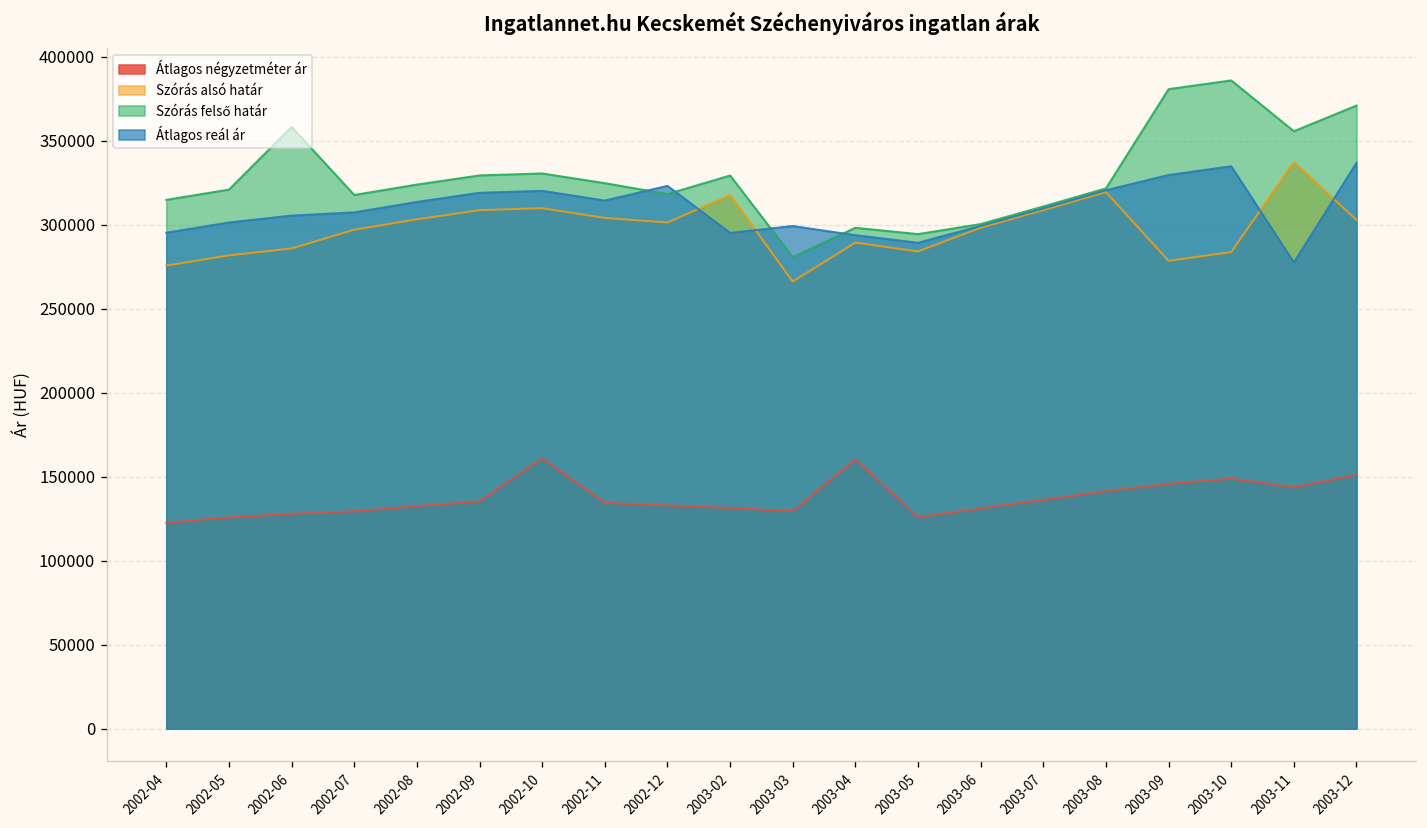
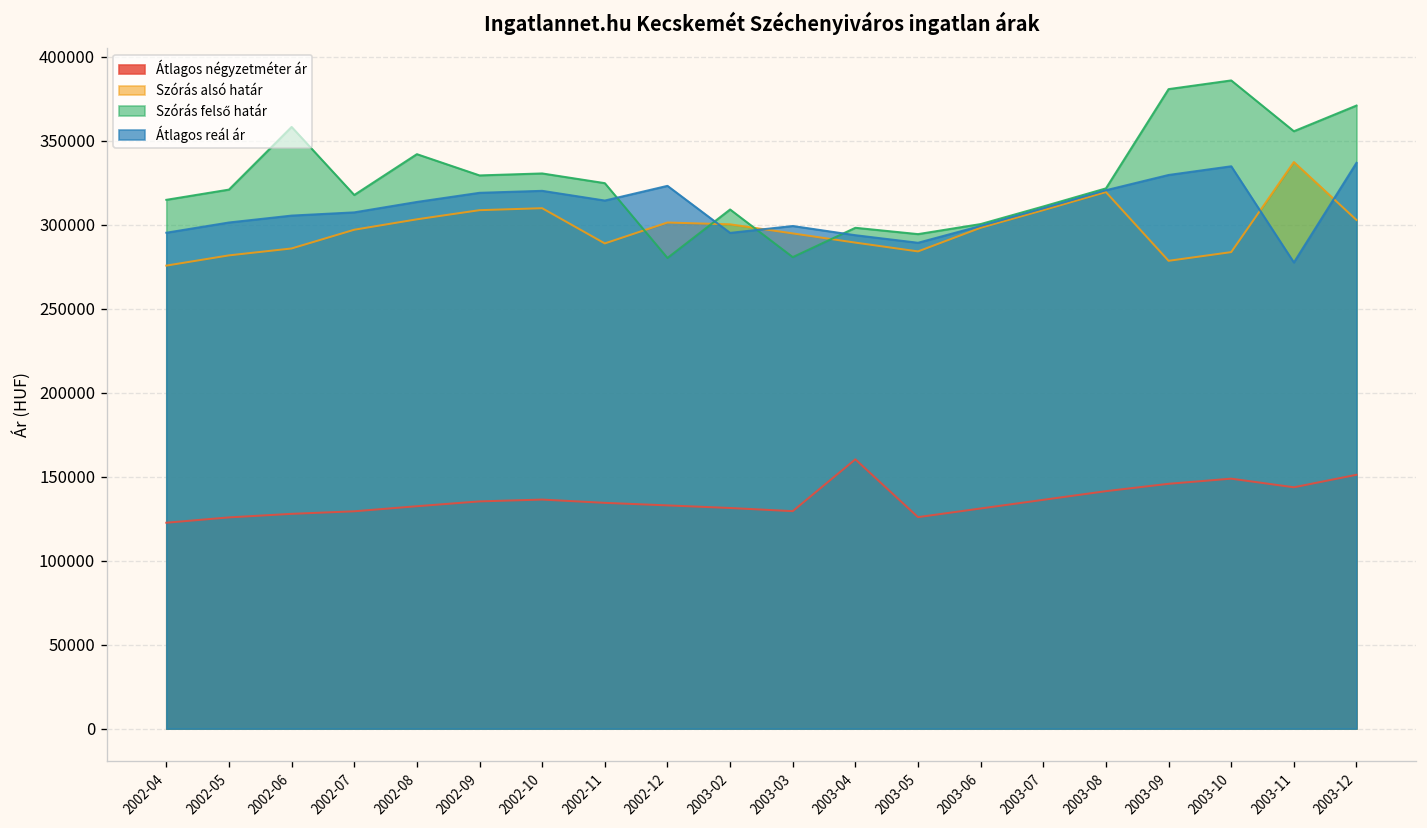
Szórás felső határ, 2002-08: 324000 -> 342000
Átlagos négyzetméter ár, 2002-10: 161000 -> 136000
Szórás alsó határ, 2002-11: 304000 -> 289000
Szórás felső határ, 2002-12: 318000 -> 280000
Szórás alsó határ, 2003-02: 318000 -> 300000
Szórás felső határ, 2003-02: 329000 -> 309000
Szórás alsó határ, 2003-03: 266000 -> 295000
